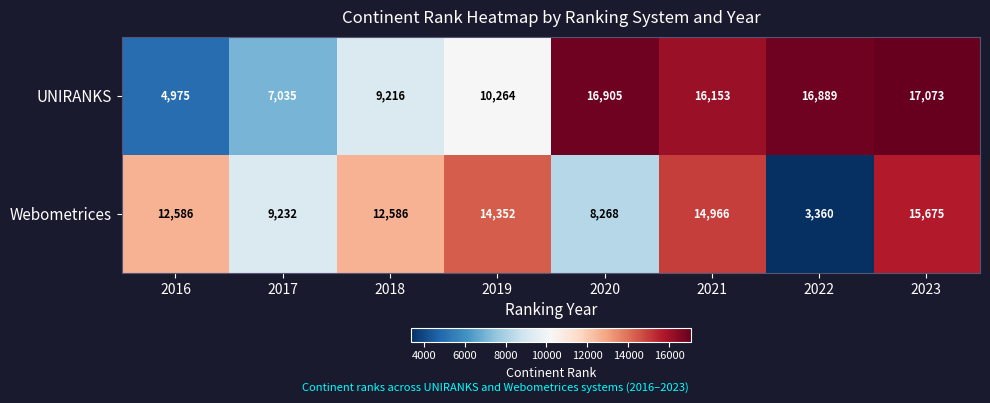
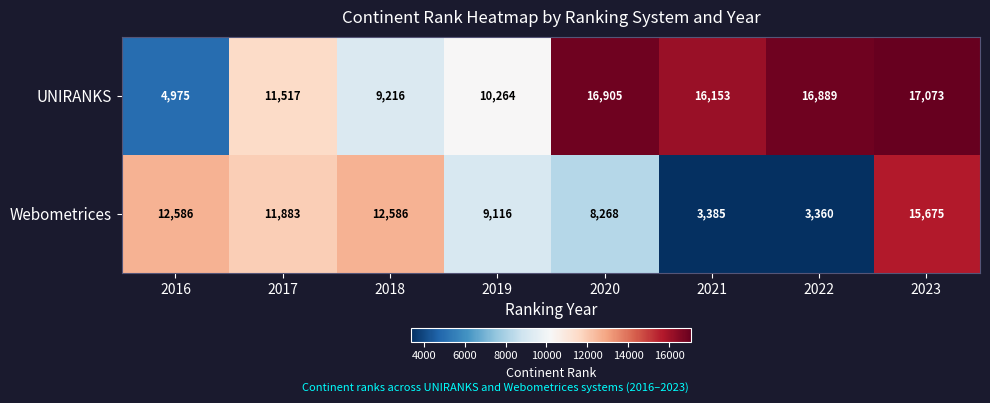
UNIRANKS, 2017: 7,035 -> 11,517
Webometrices, 2017: 9,232 -> 11,883
Webometrices, 2019: 14,352 -> 9,116
Webometrices, 2021: 14,966 -> 3,385
